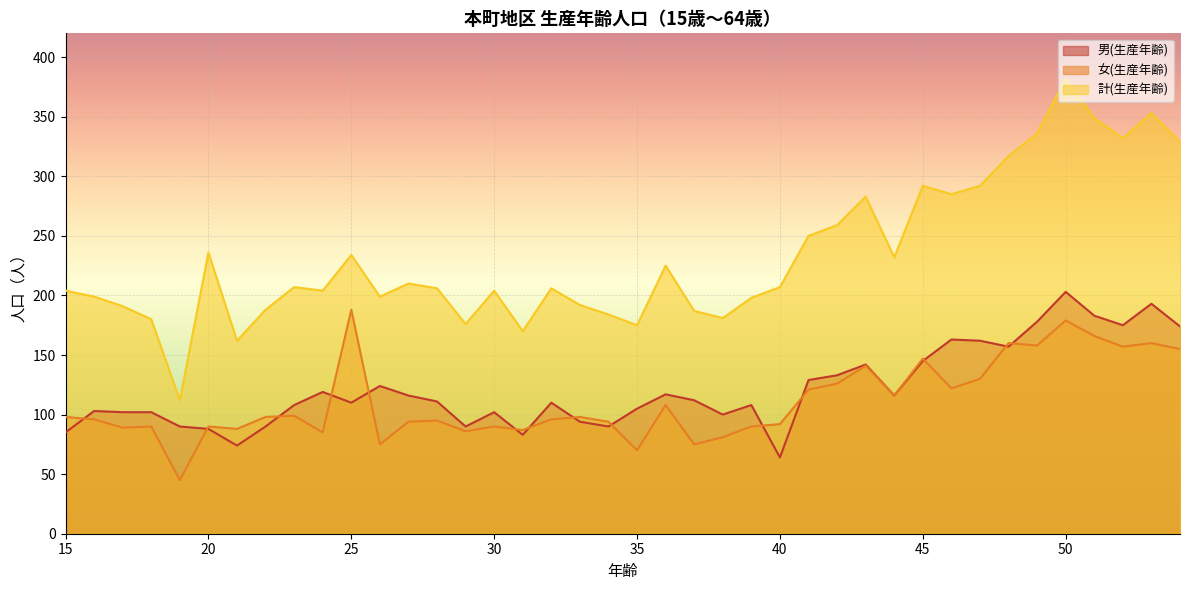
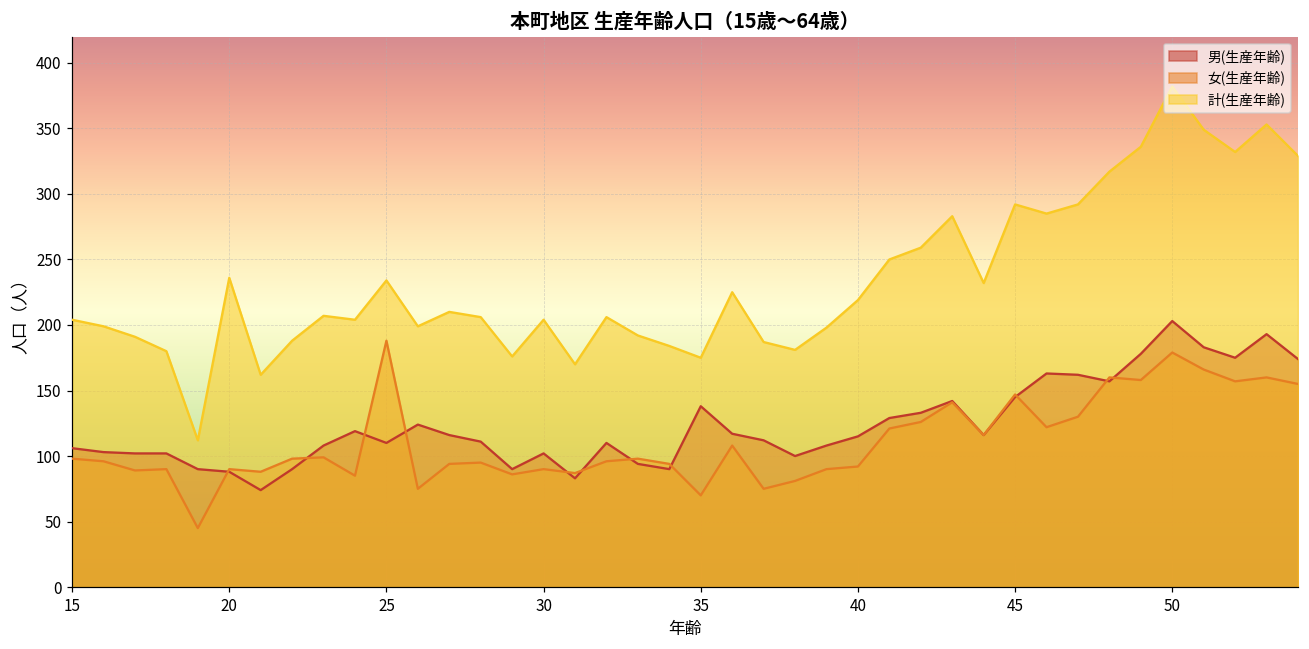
男(生産年齢), 15: 85 -> 106
男(生産年齢), 35: 105 -> 138
男(生産年齢), 40: 64 -> 115
計(生産年齢), 40: 207 -> 219
